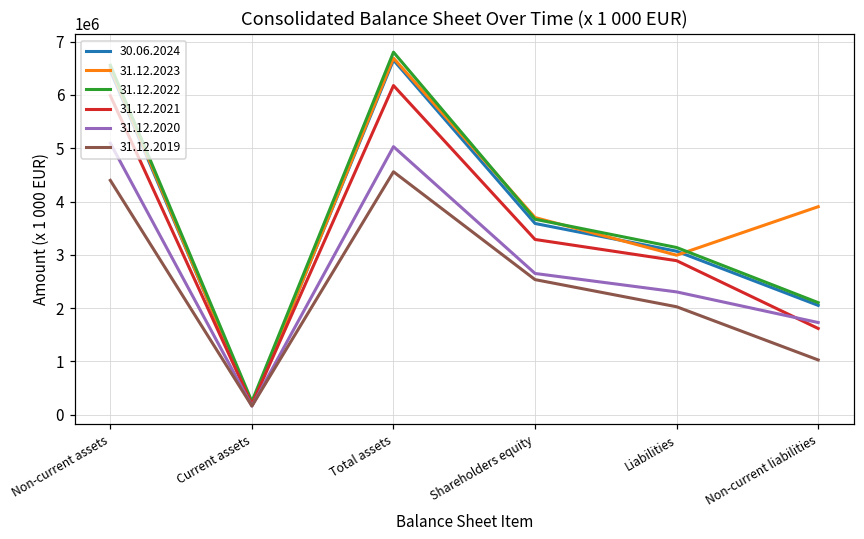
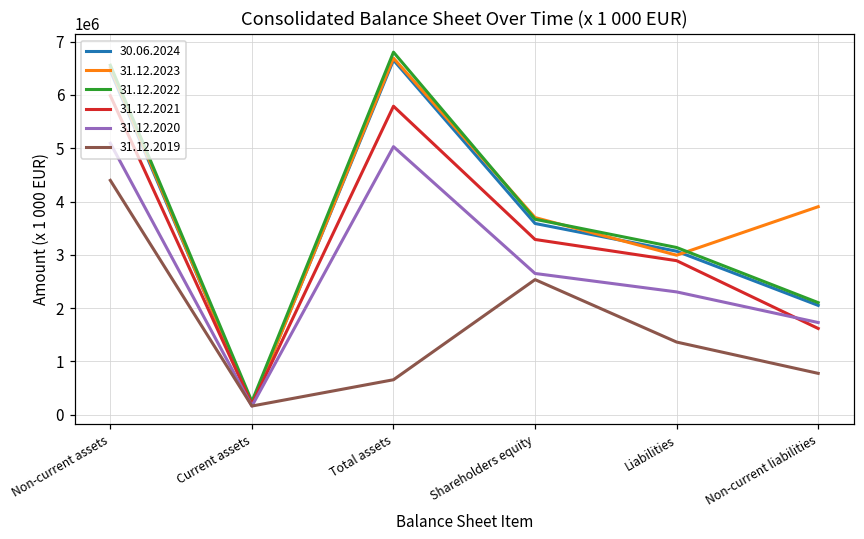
31.12.2021, Total assets: 6200000 -> 5800000
31.12.2019, Total assets: 4600000 -> 700000
31.12.2019, Liabilities: 2000000 -> 1400000
31.12.2019, Non-current liabilities: 1000000 -> 800000
